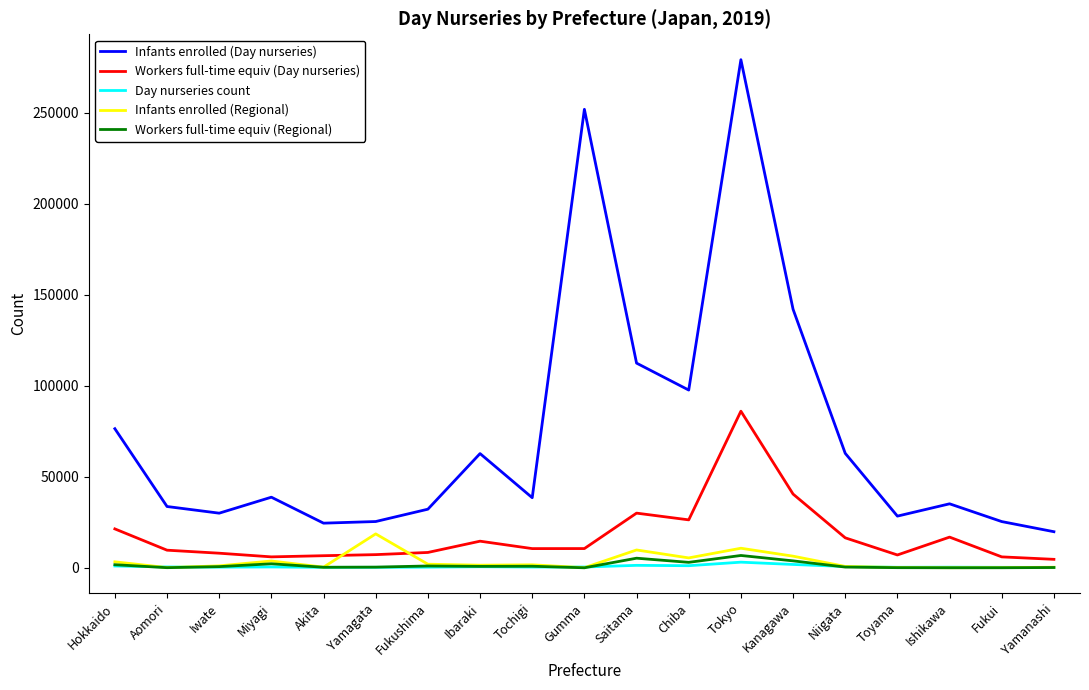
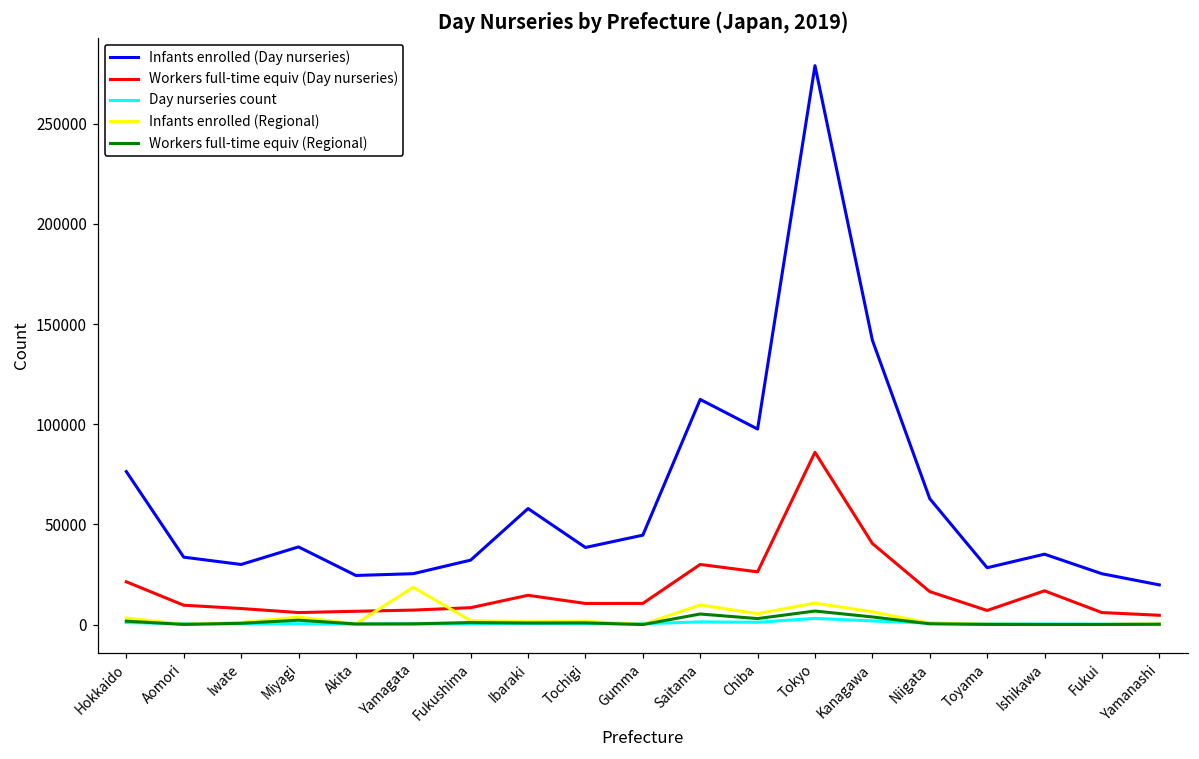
Infants enrolled (Day nurseries), Ibaraki: 63000 -> 58000
Infants enrolled (Day nurseries), Gumma: 252000 -> 45000
